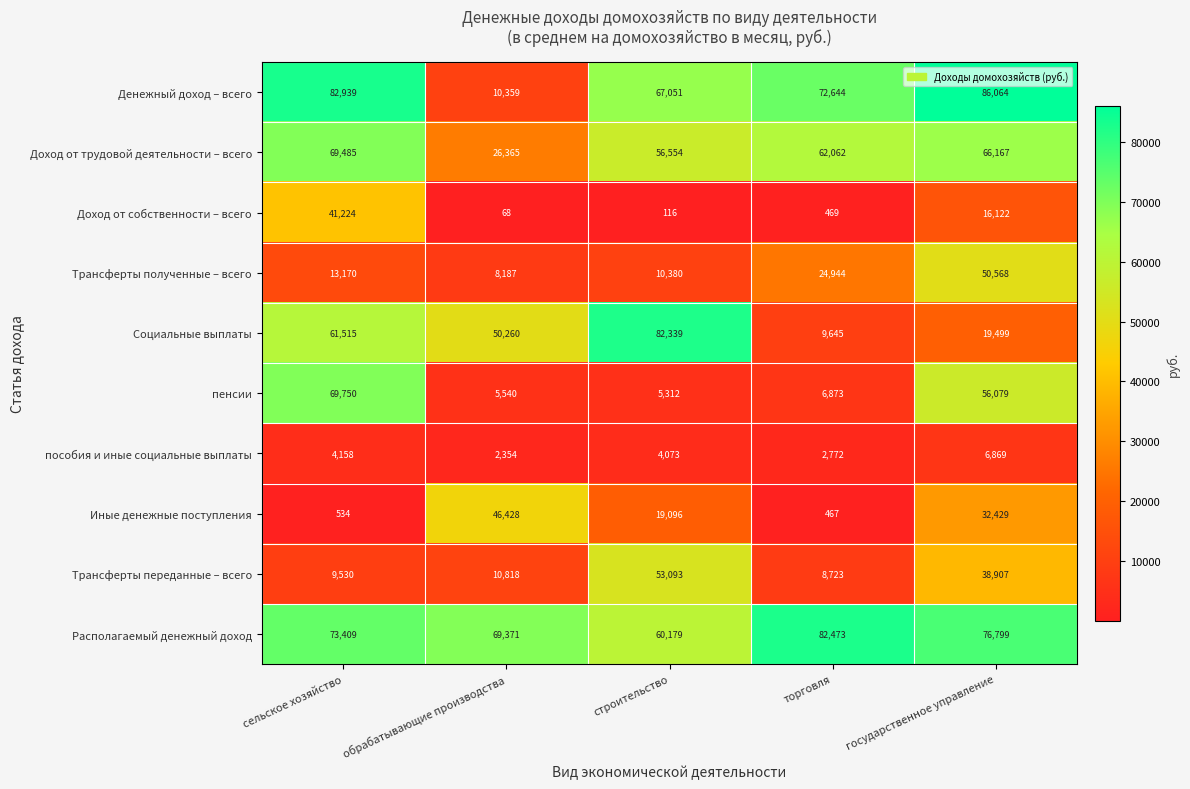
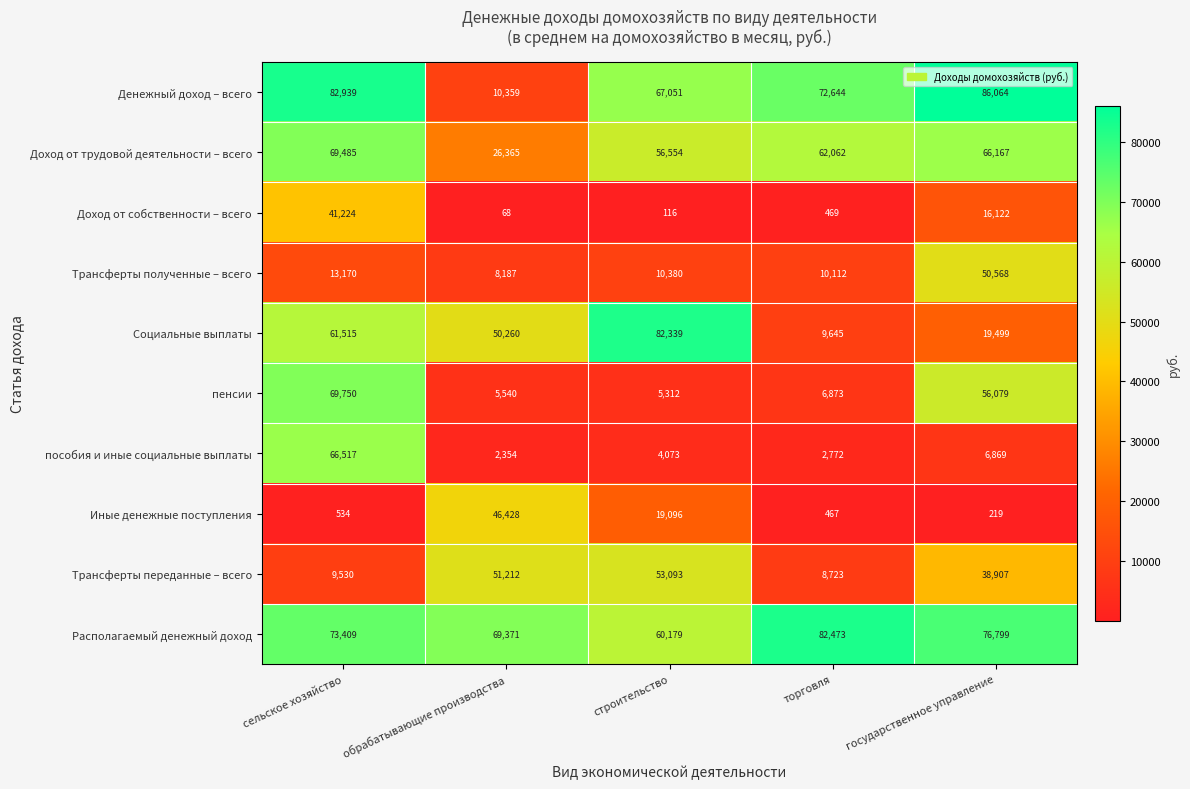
Трансферты полученные – всего, торговля: 24,944 -> 10,112
пособия и иные социальные выплаты, сельское хозяйство: 4,158 -> 66,517
Иные денежные поступления, государственное управление: 32,429 -> 219
Трансферты переданные – всего, обрабатывающие производства: 10,818 -> 51,212
